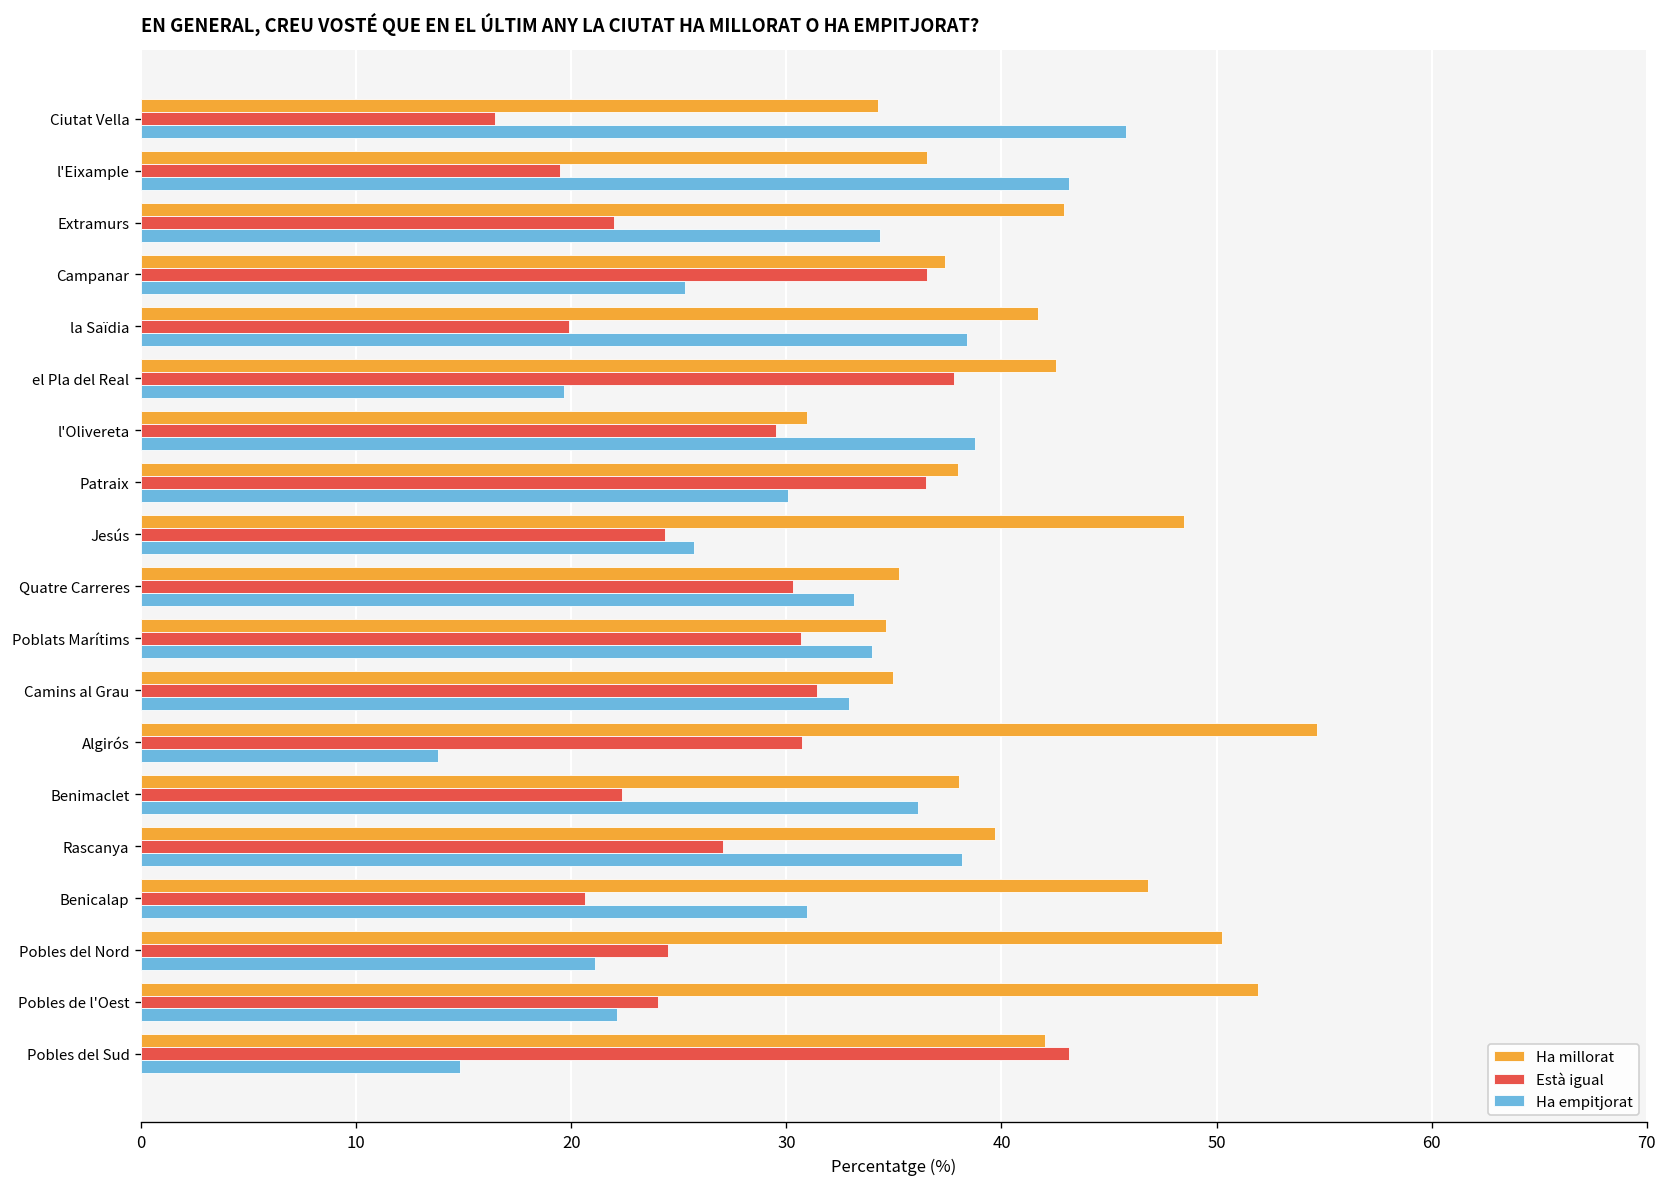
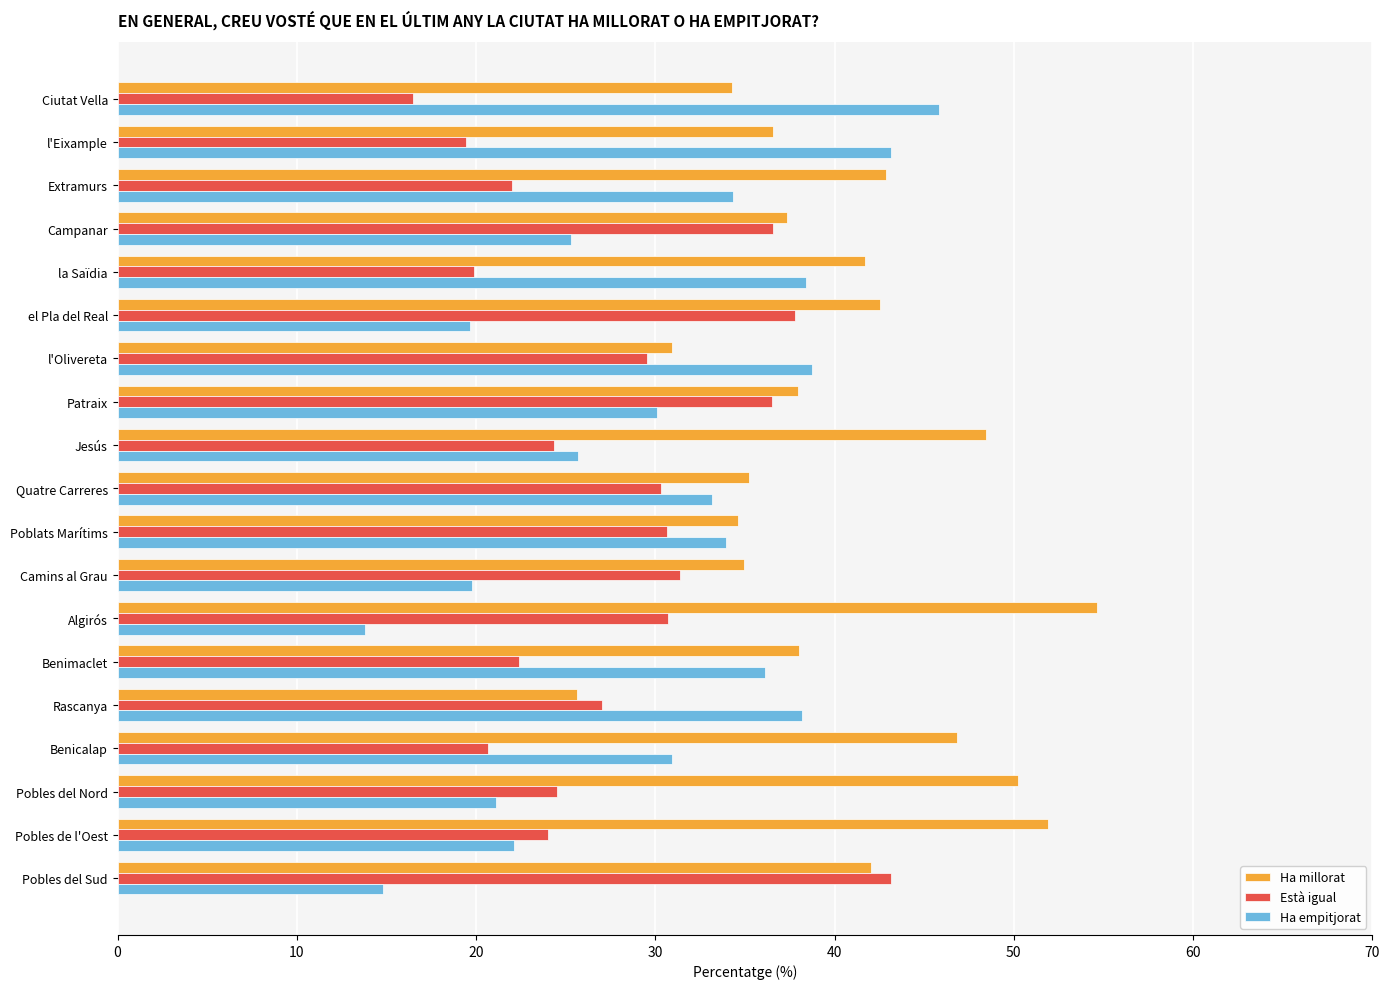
Ha empitjorat, Camins al Grau: 32.9 -> 19.8
Ha millorat, Rascanya: 39.7 -> 25.7
